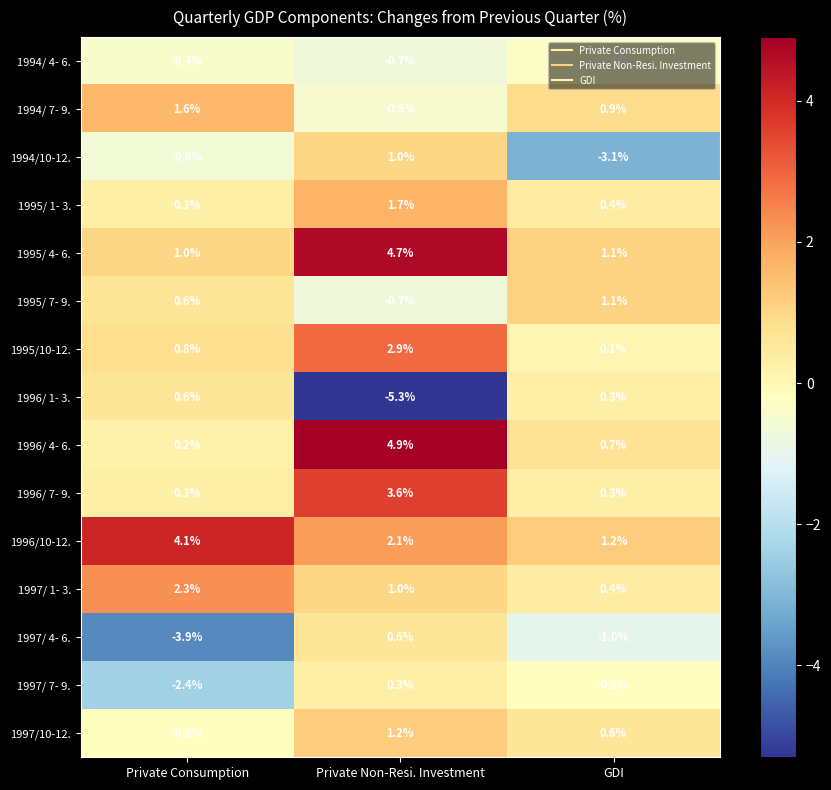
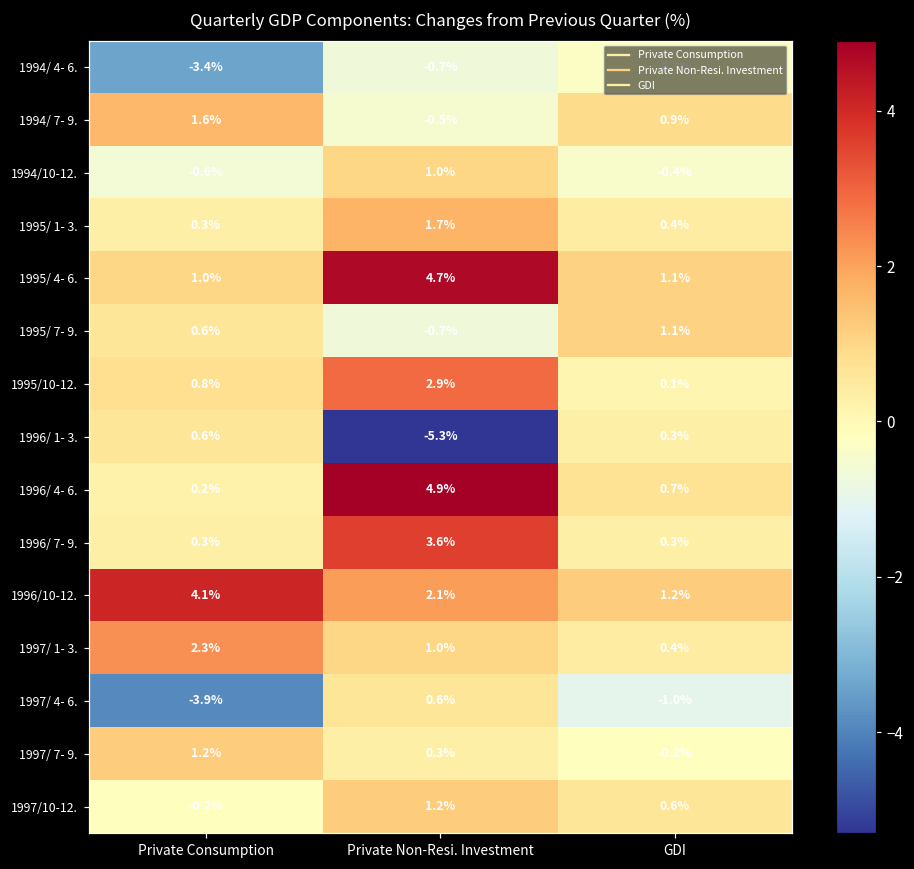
1994/ 4- 6., Private Consumption: -0.4% -> -3.4%
1994/10-12., GDI: -3.1% -> -0.4%
1997/ 7- 9., Private Consumption: -2.4% -> 1.2%
